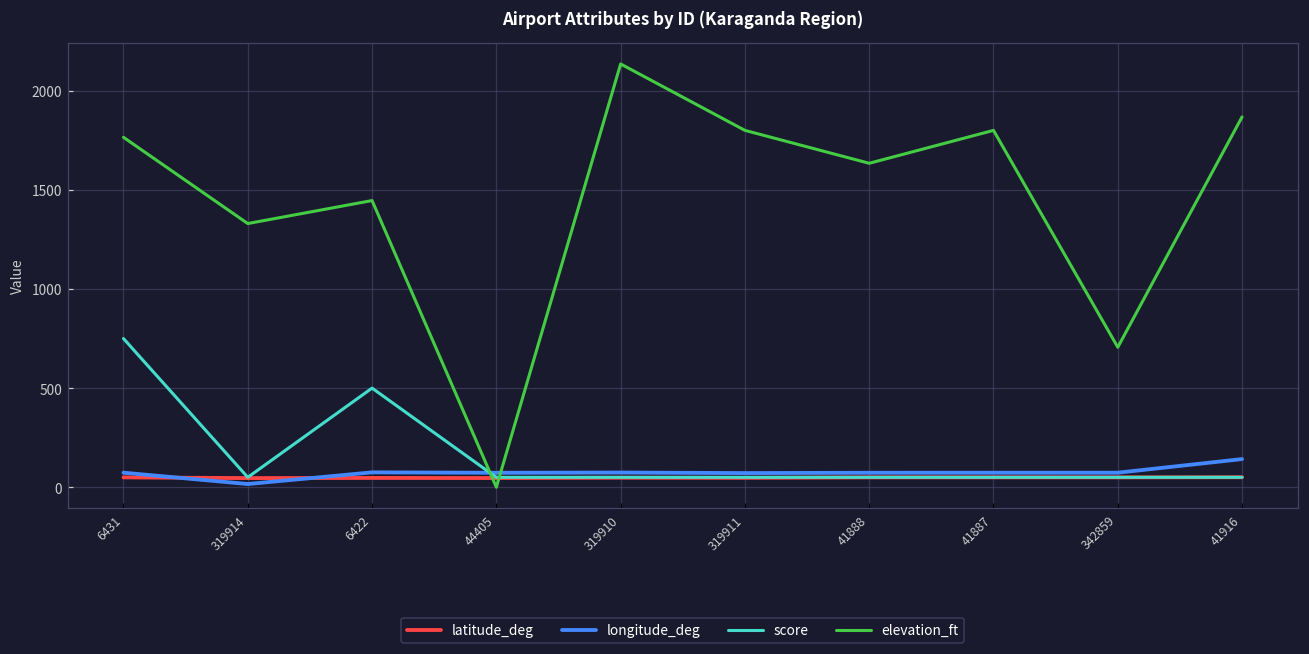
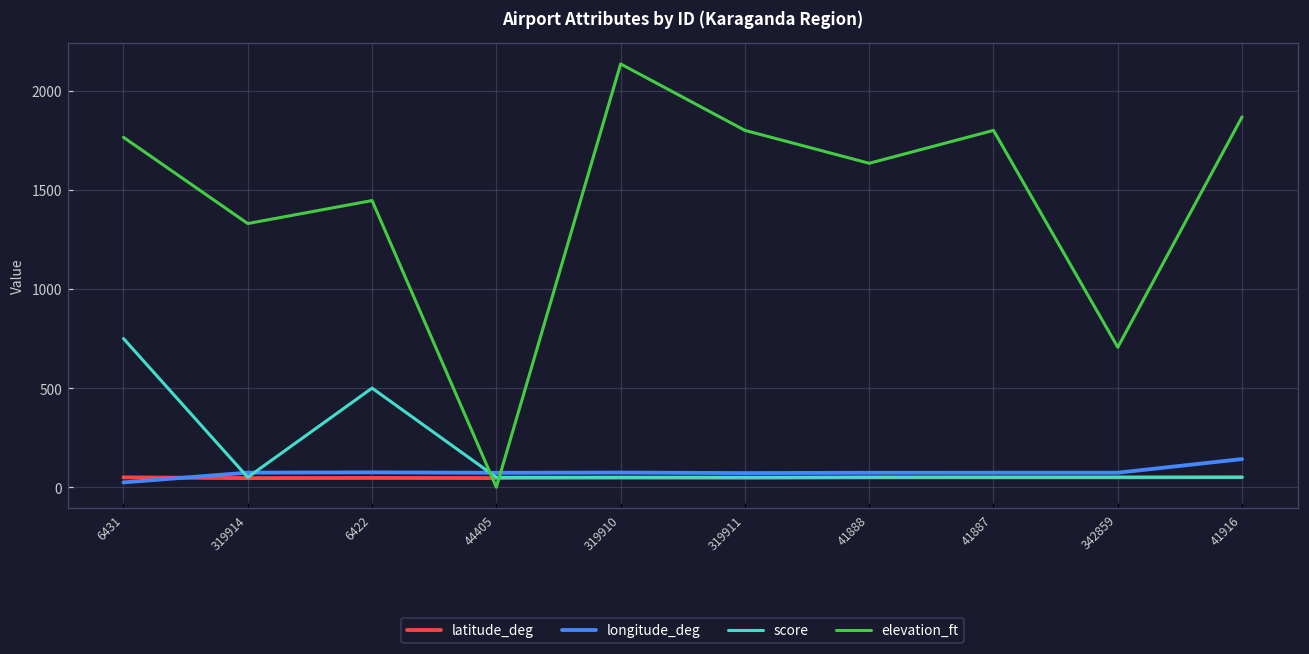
longitude_deg, 6431: 70 -> 20
longitude_deg, 319914: 20 -> 70
